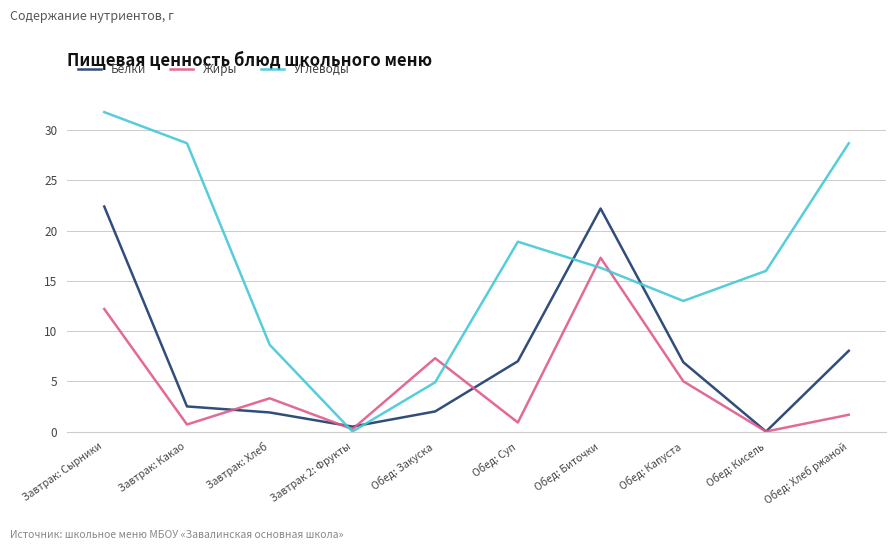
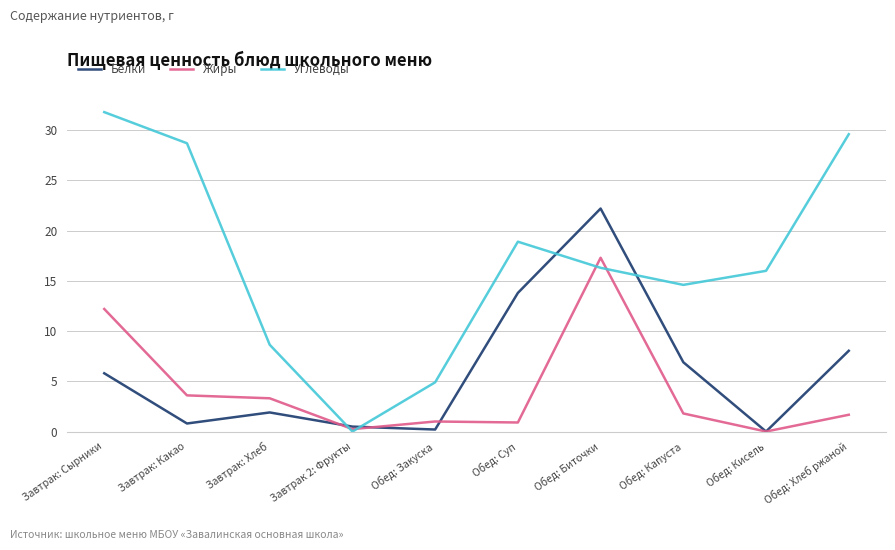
Белки, Завтрак: Сырники: 22.4 -> 5.8
Белки, Завтрак: Какао: 2.5 -> 0.8
Жиры, Завтрак: Какао: 0.7 -> 3.6
Белки, Обед: Закуска: 2.0 -> 0.2
Жиры, Обед: Закуска: 7.3 -> 1.0
Белки, Обед: Суп: 7.0 -> 13.8
Жиры, Обед: Капуста: 5.0 -> 1.8
Углеводы, Обед: Капуста: 13.0 -> 14.6
Углеводы, Обед: Хлеб ржаной: 28.7 -> 29.6
